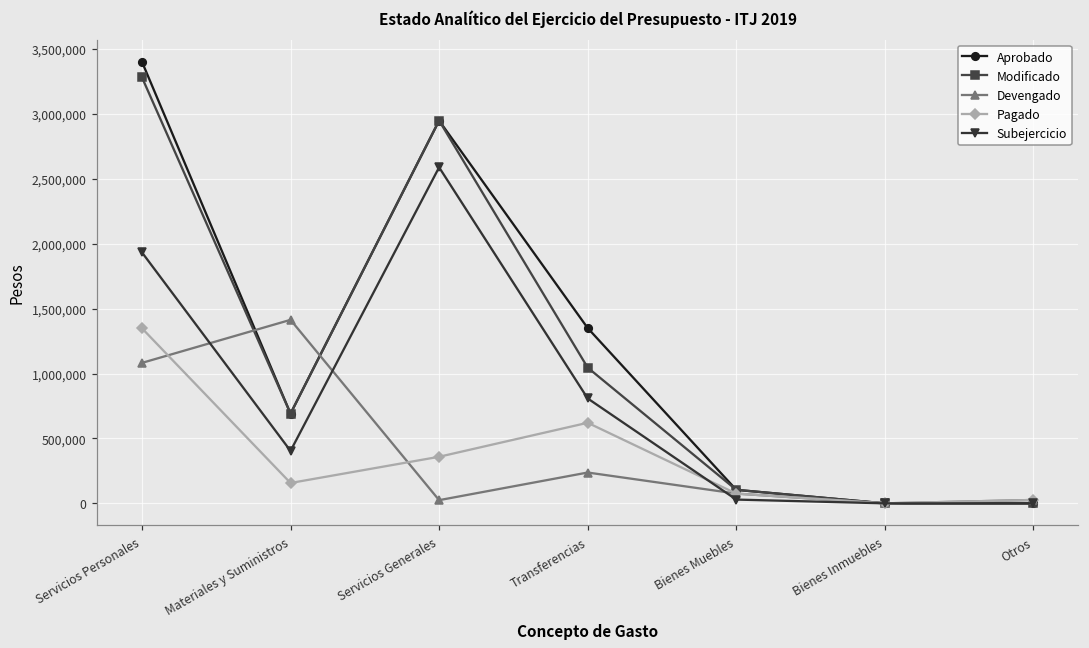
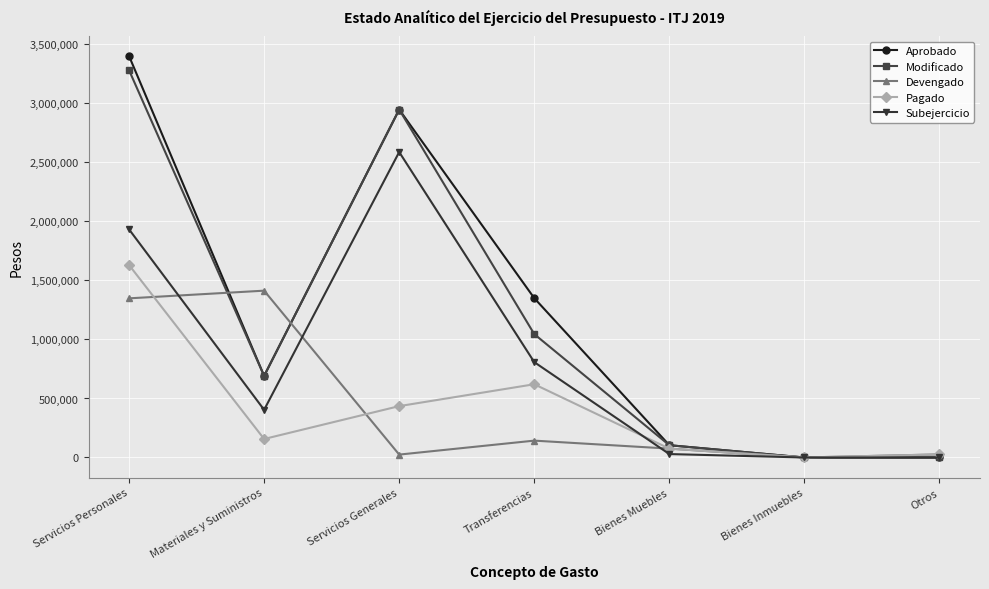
Devengado, Servicios Personales: 1,080,000 -> 1,350,000
Pagado, Servicios Personales: 1,350,000 -> 1,630,000
Pagado, Servicios Generales: 360,000 -> 440,000
Devengado, Transferencias: 240,000 -> 140,000
